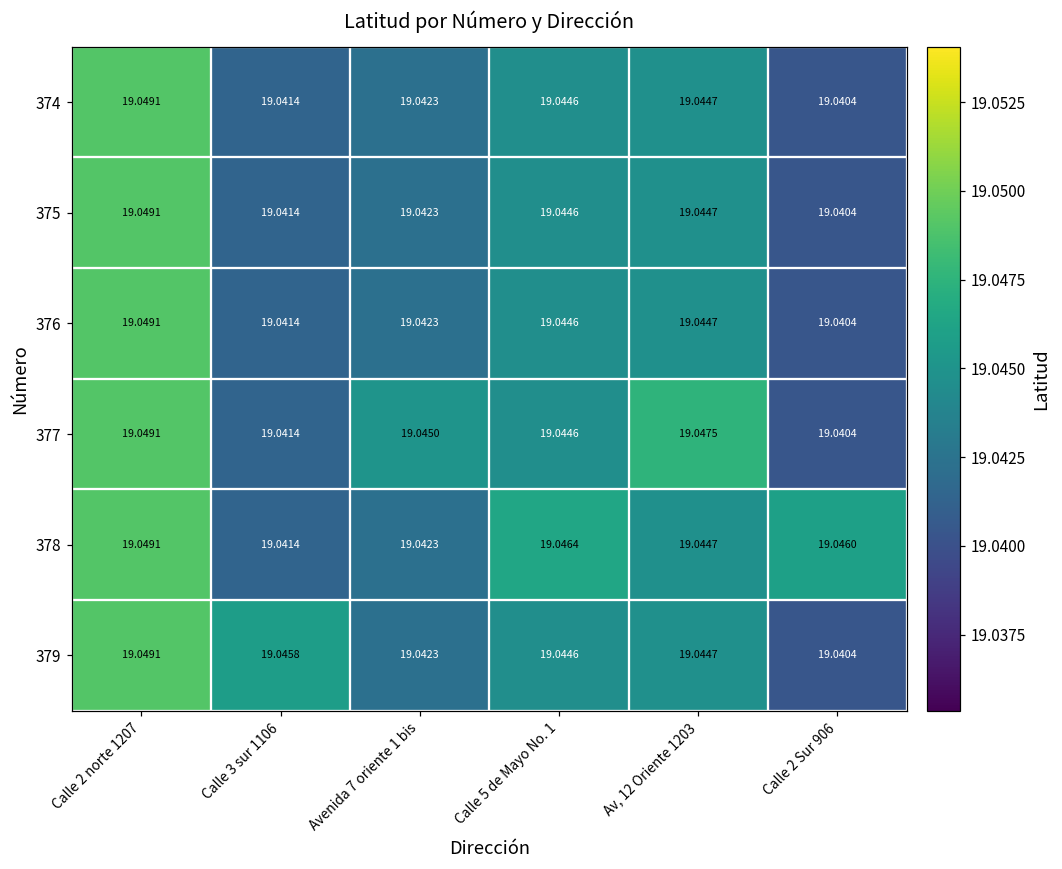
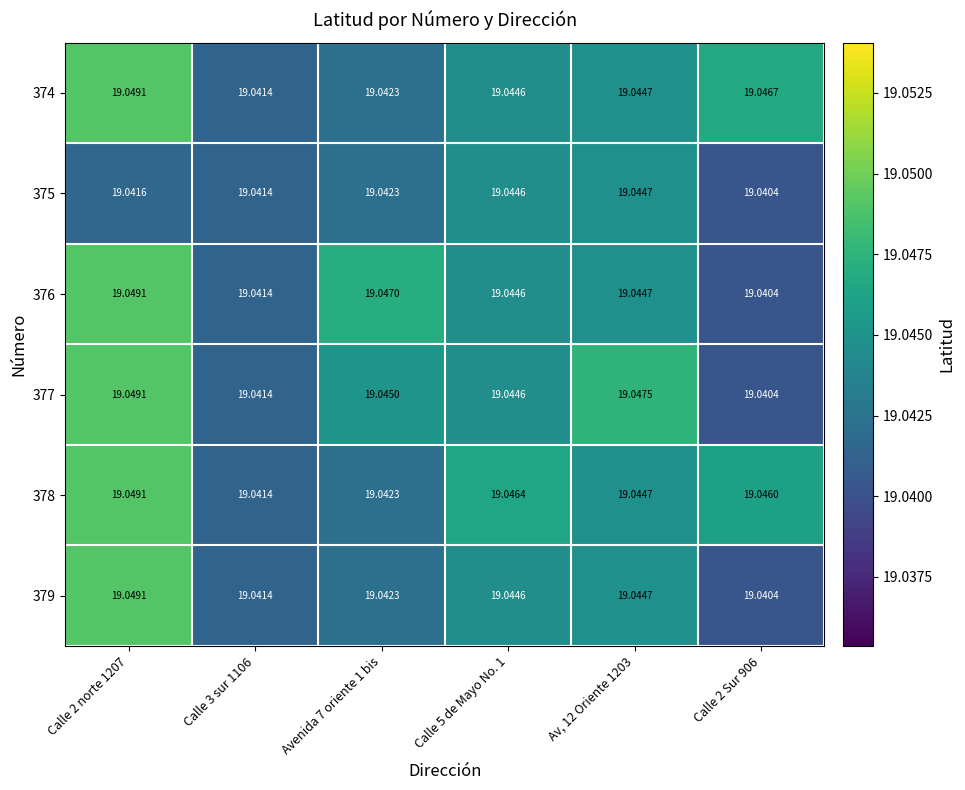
374, Calle 2 Sur 906: 19.0404 -> 19.0467
375, Calle 2 norte 1207: 19.0491 -> 19.0416
376, Avenida 7 oriente 1 bis: 19.0423 -> 19.0470
379, Calle 3 sur 1106: 19.0458 -> 19.0414
